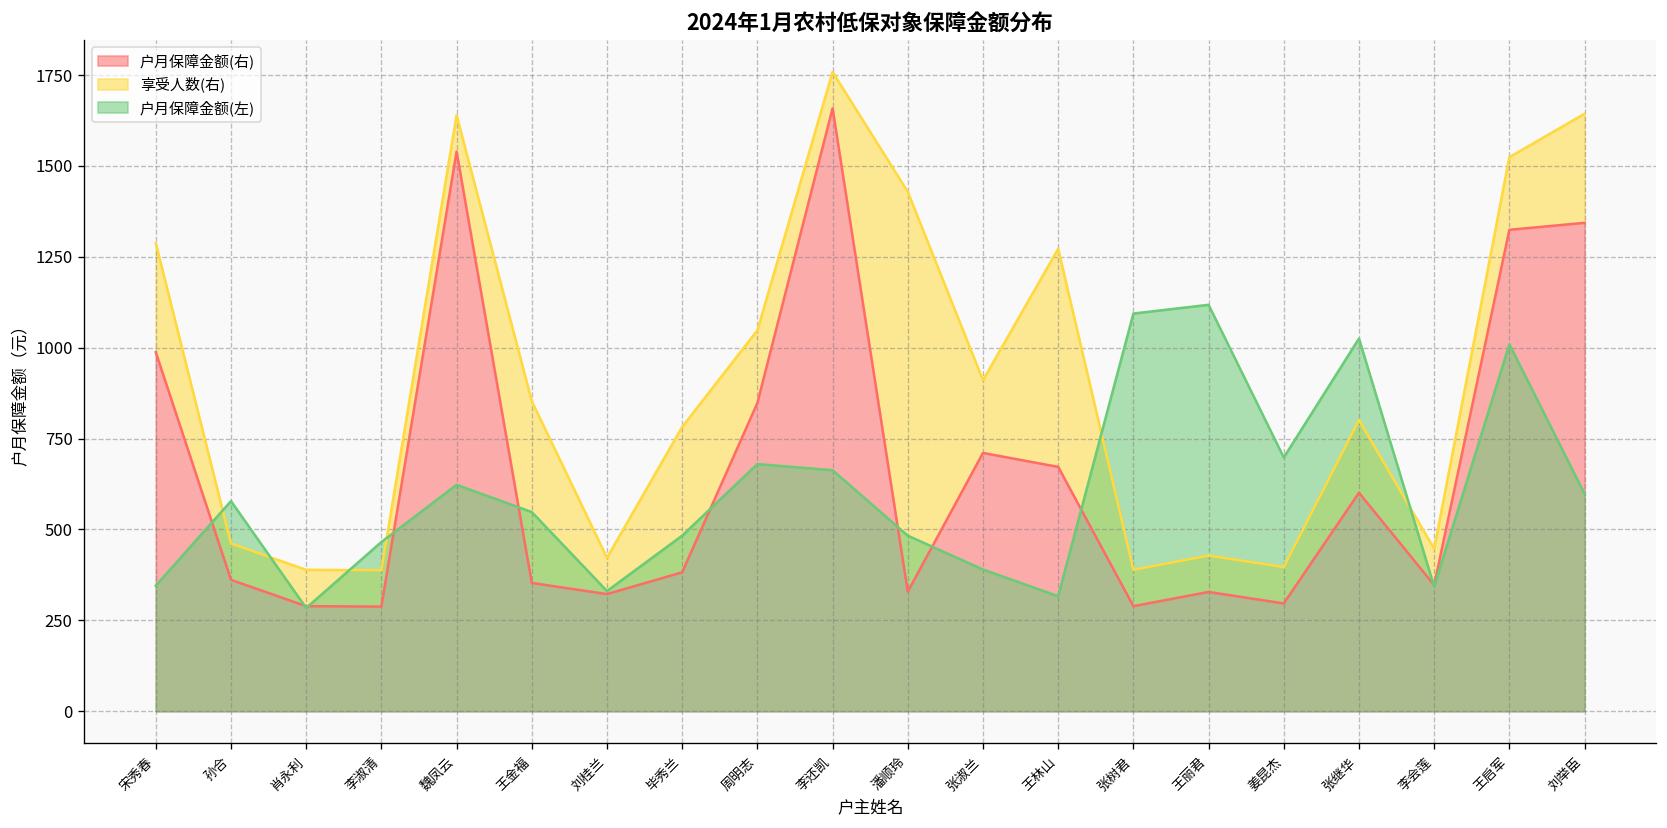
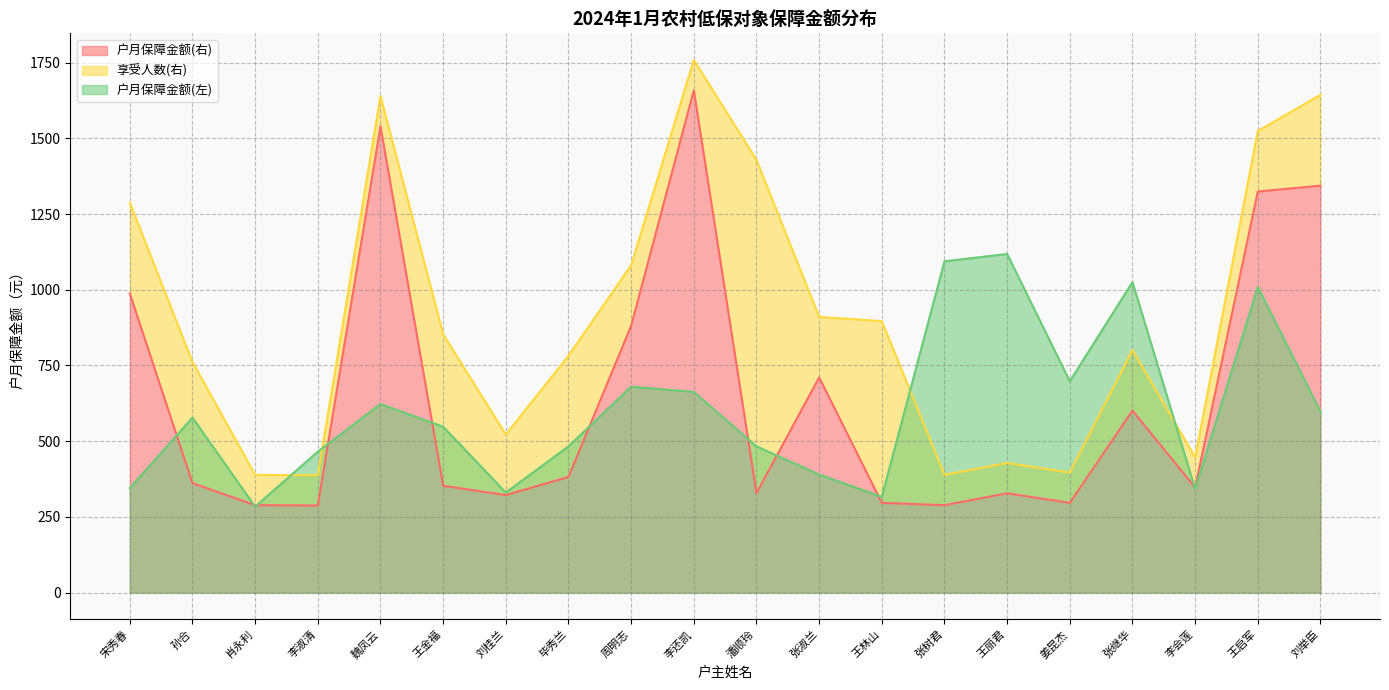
享受人数(右), 孙合: 100 -> 400
享受人数(右), 刘桂兰: 100 -> 200
户月保障金额(右), 周明志: 850 -> 880
户月保障金额(右), 王林山: 670 -> 300
